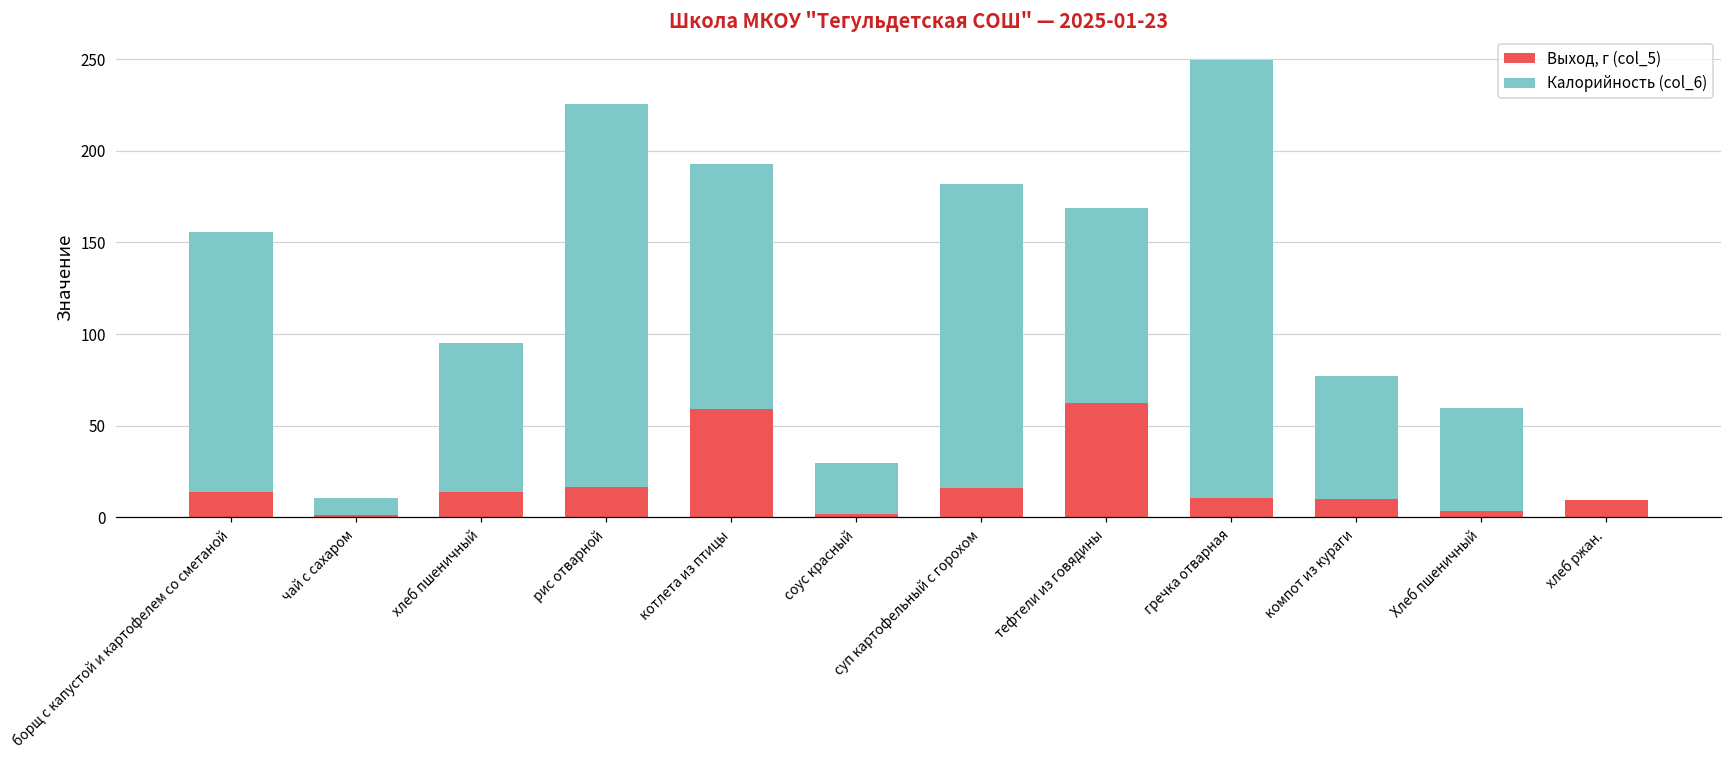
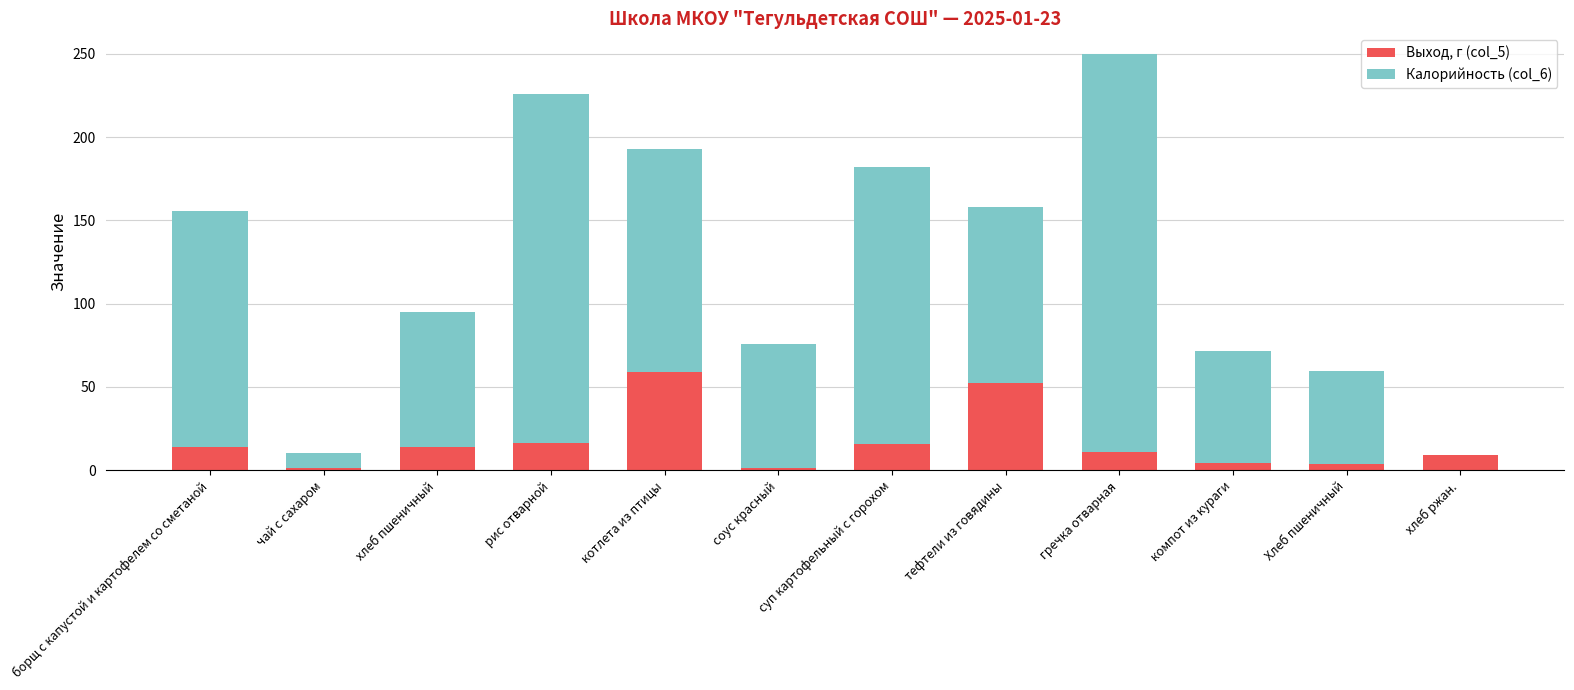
Калорийность (col_6), соус красный: 28 -> 74
Выход, г (col_5), тефтели из говядины: 63 -> 52
Выход, г (col_5), компот из кураги: 10 -> 5
